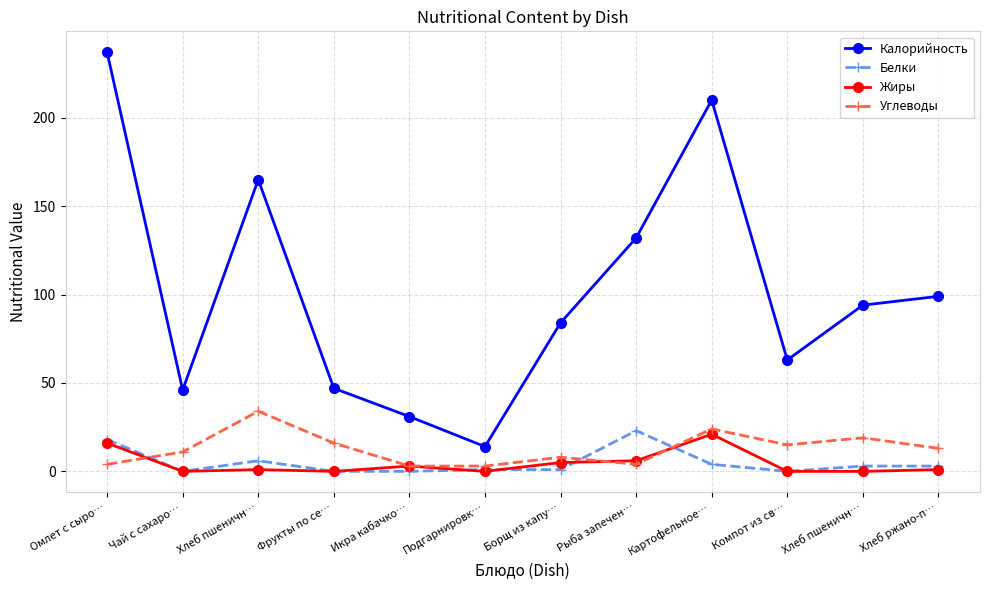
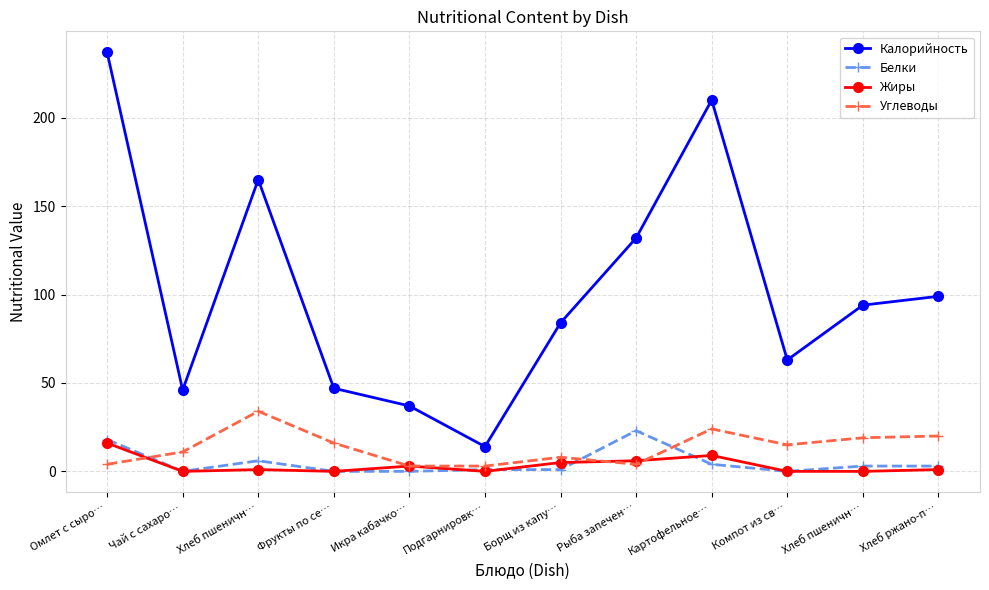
Калорийность, Икра кабачко…: 31 -> 37
Жиры, Картофельное…: 21 -> 9
Углеводы, Хлеб ржано-п…: 13 -> 20
